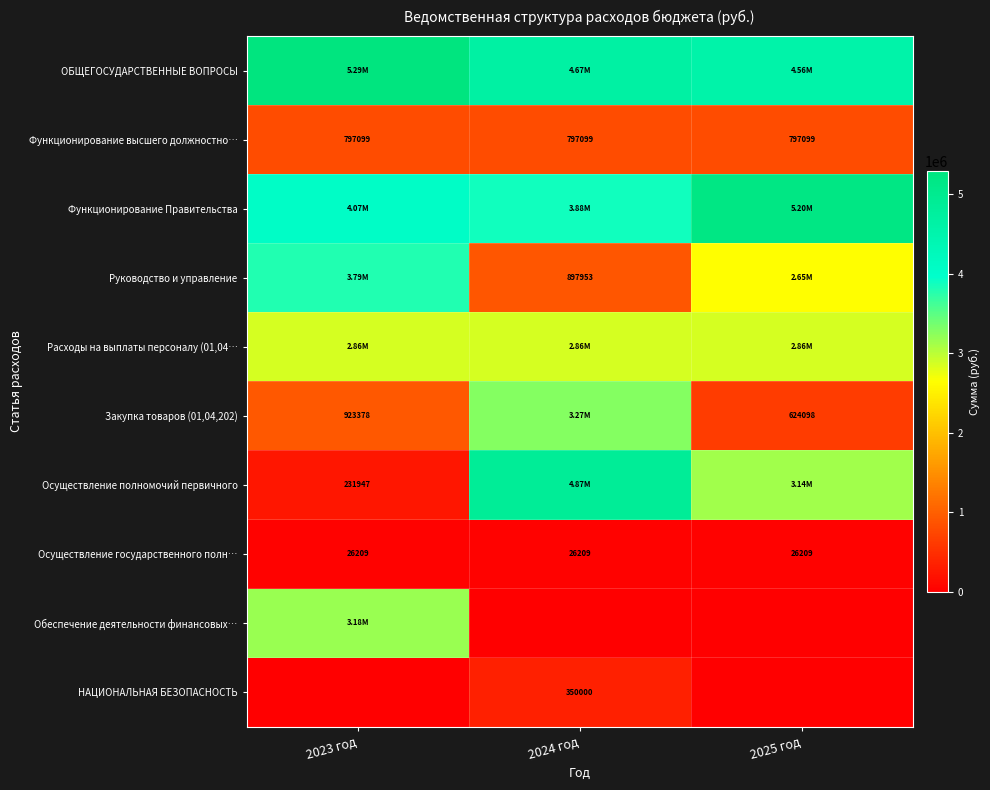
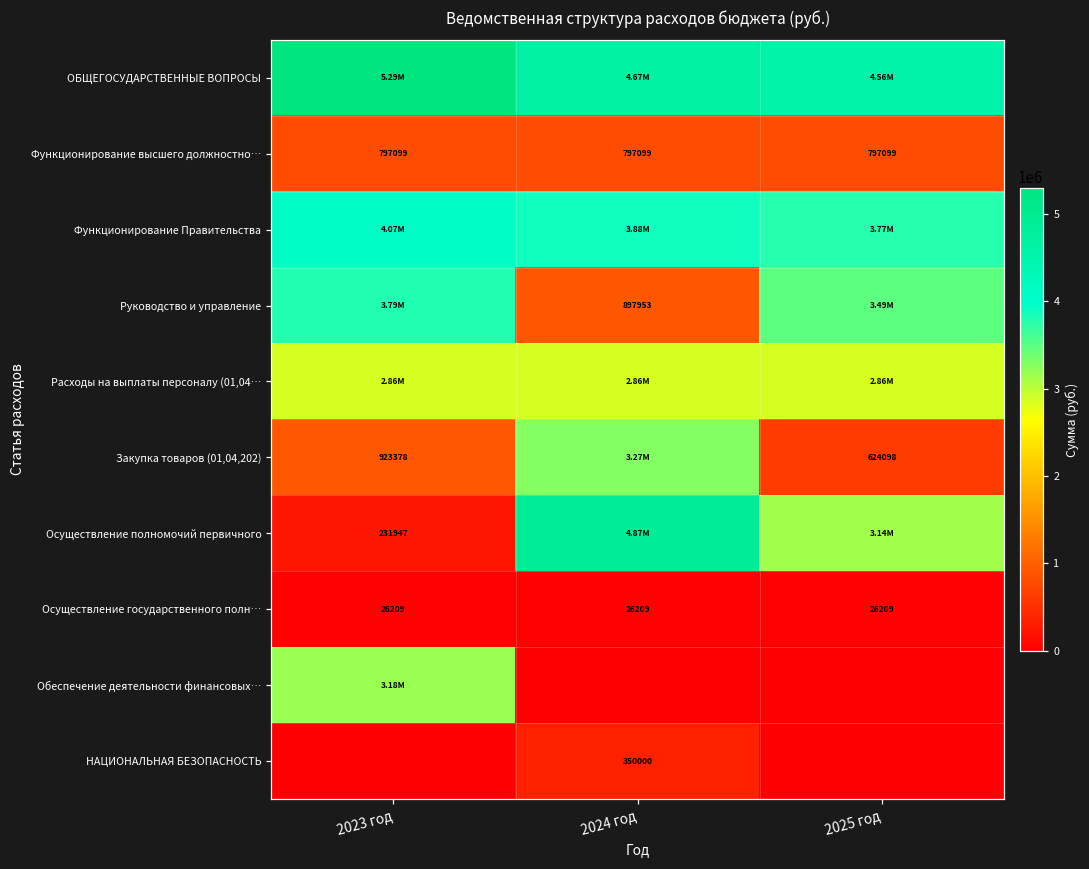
Функционирование Правительства, 2025 год: 5.20M -> 3.77M
Руководство и управление, 2025 год: 2.65M -> 3.49M
